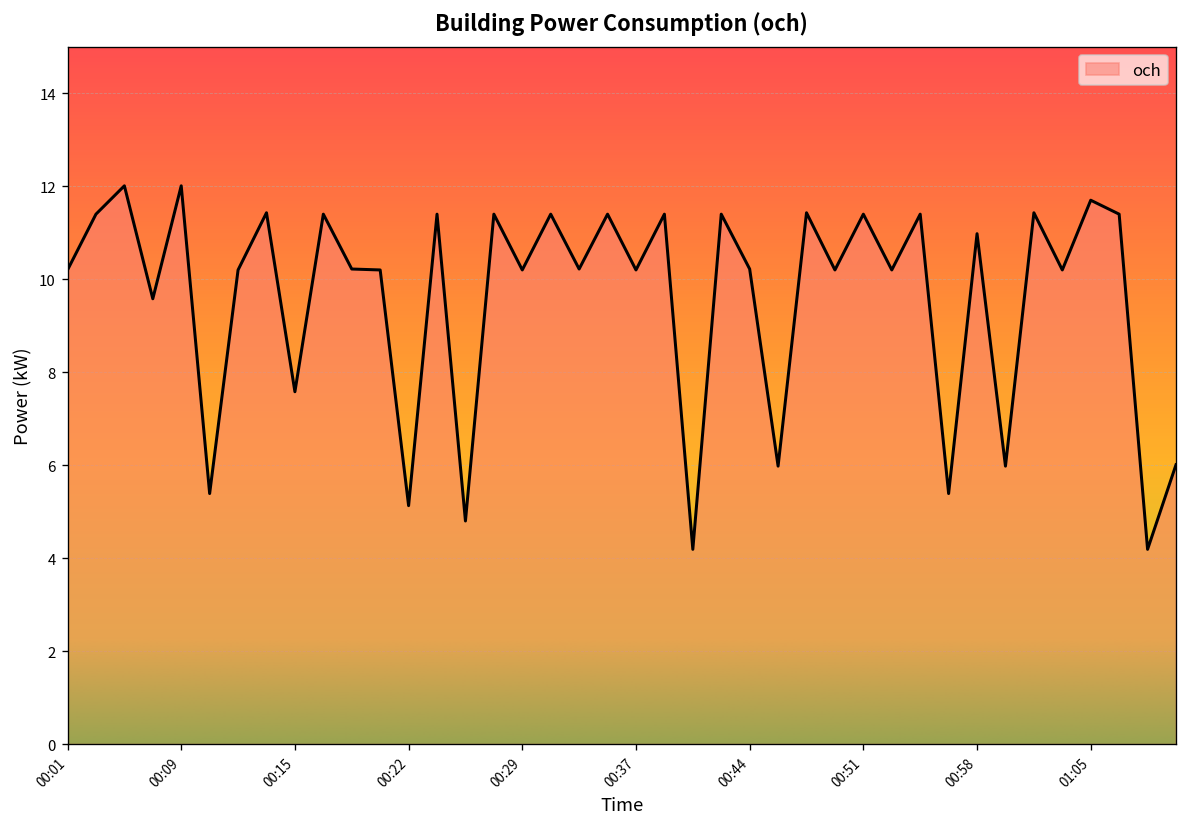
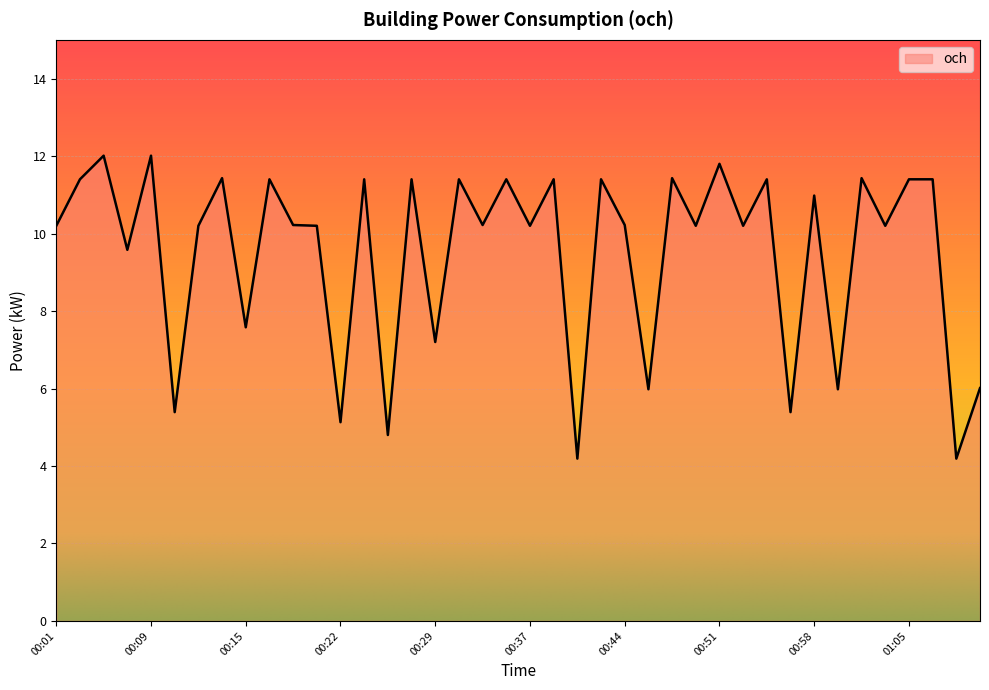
00:29: 10.2 -> 7.2
00:51: 11.4 -> 11.8
01:05: 11.7 -> 11.4
